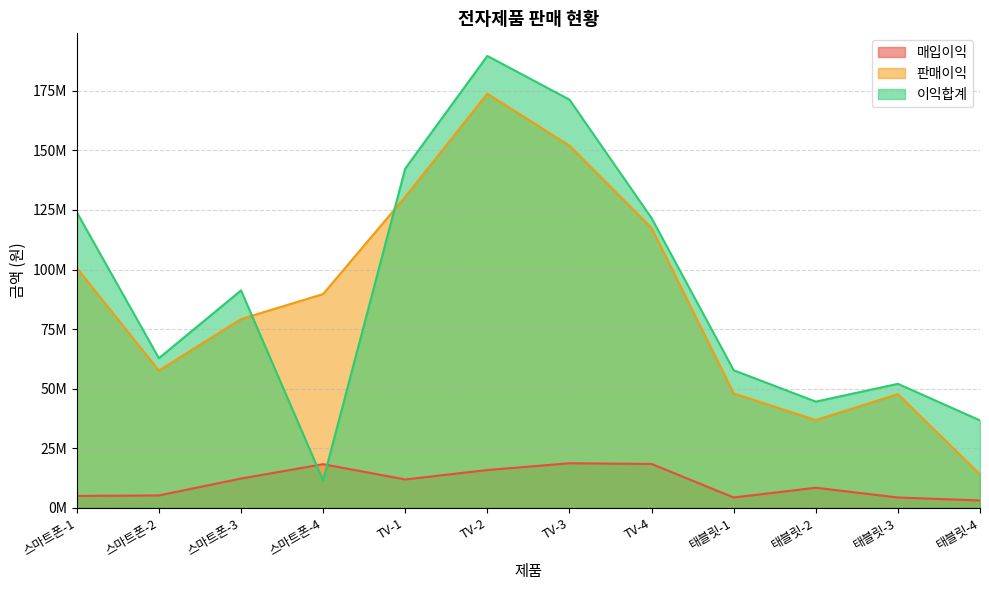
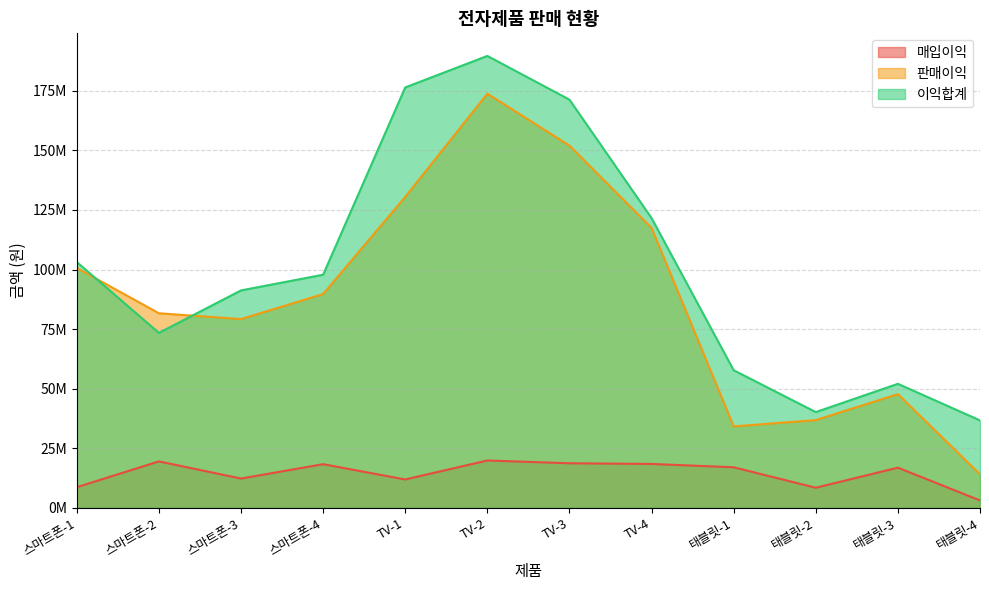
매입이익, 스마트폰-1: 5000000 -> 9000000
이익합계, 스마트폰-1: 124000000 -> 103000000
매입이익, 스마트폰-2: 5000000 -> 19000000
판매이익, 스마트폰-2: 58000000 -> 82000000
이익합계, 스마트폰-2: 63000000 -> 73000000
이익합계, 스마트폰-4: 11000000 -> 98000000
이익합계, TV-1: 142000000 -> 176000000
매입이익, TV-2: 16000000 -> 20000000
매입이익, 태블릿-1: 4000000 -> 17000000
판매이익, 태블릿-1: 48000000 -> 34000000
이익합계, 태블릿-2: 45000000 -> 40000000
매입이익, 태블릿-3: 4000000 -> 17000000
